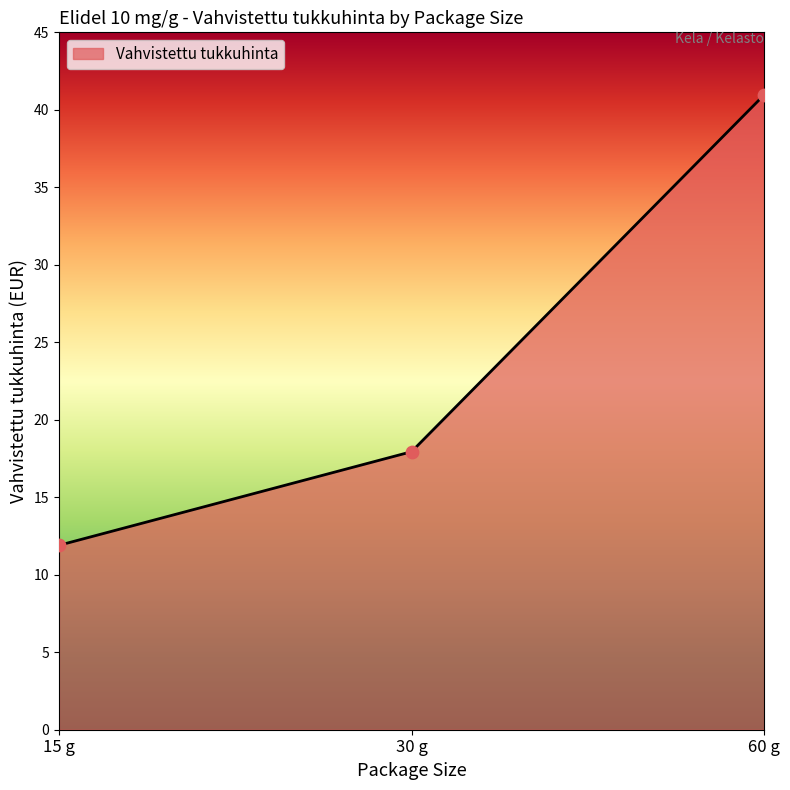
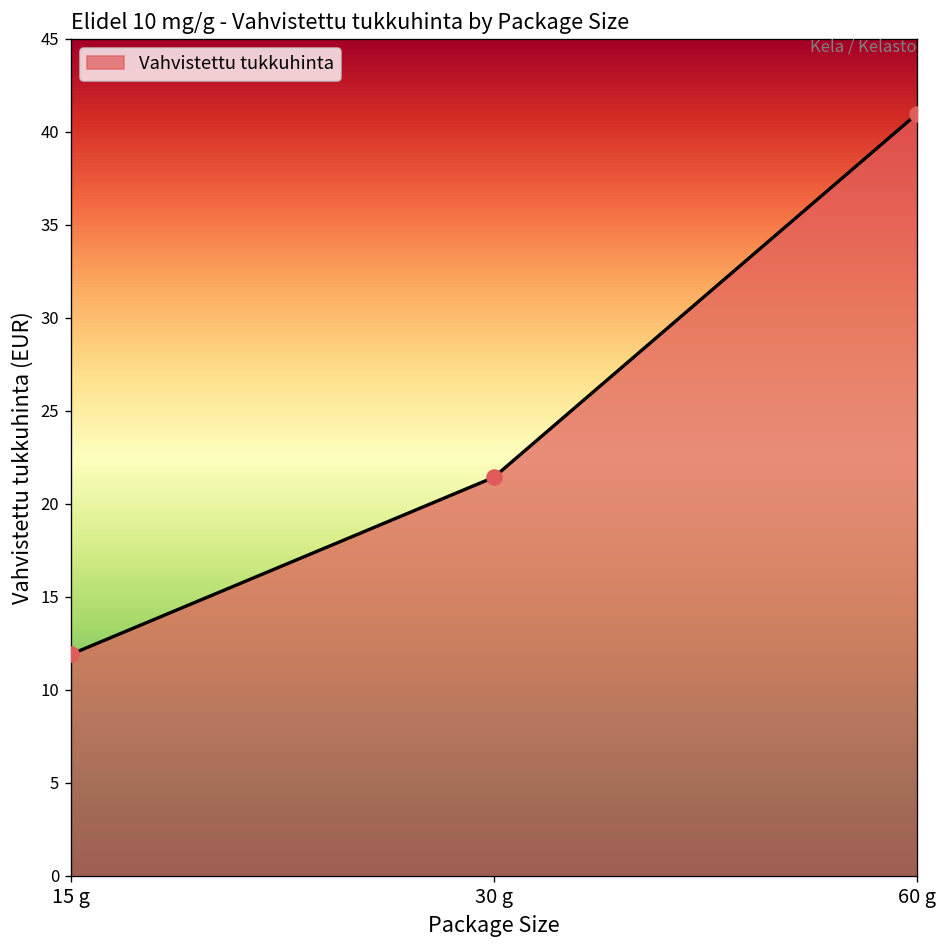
30 g: 17.9 -> 21.4
